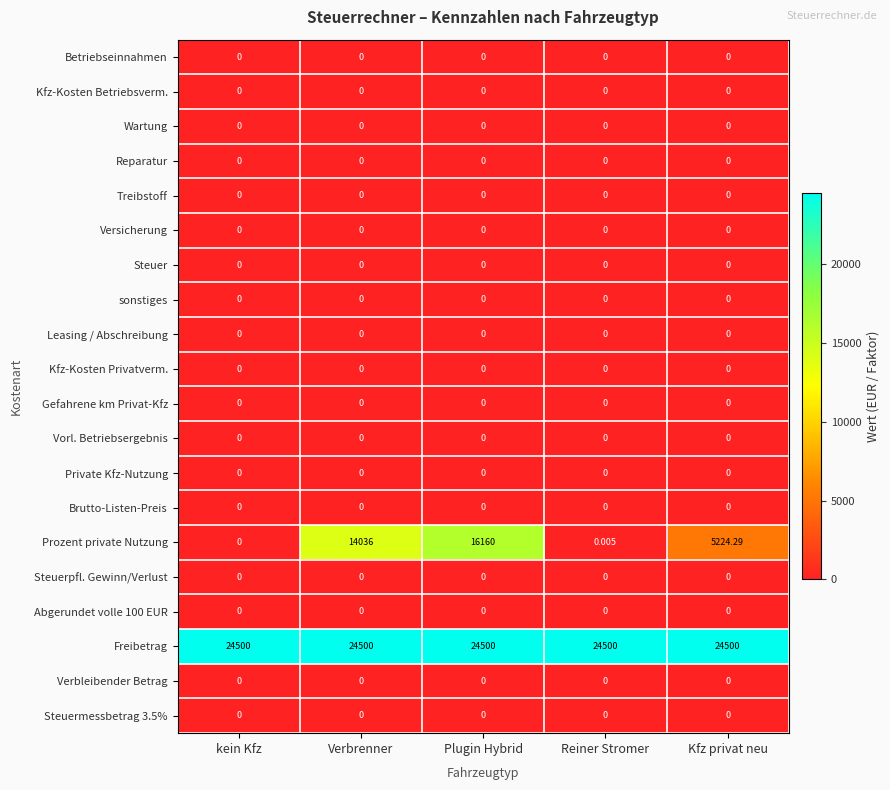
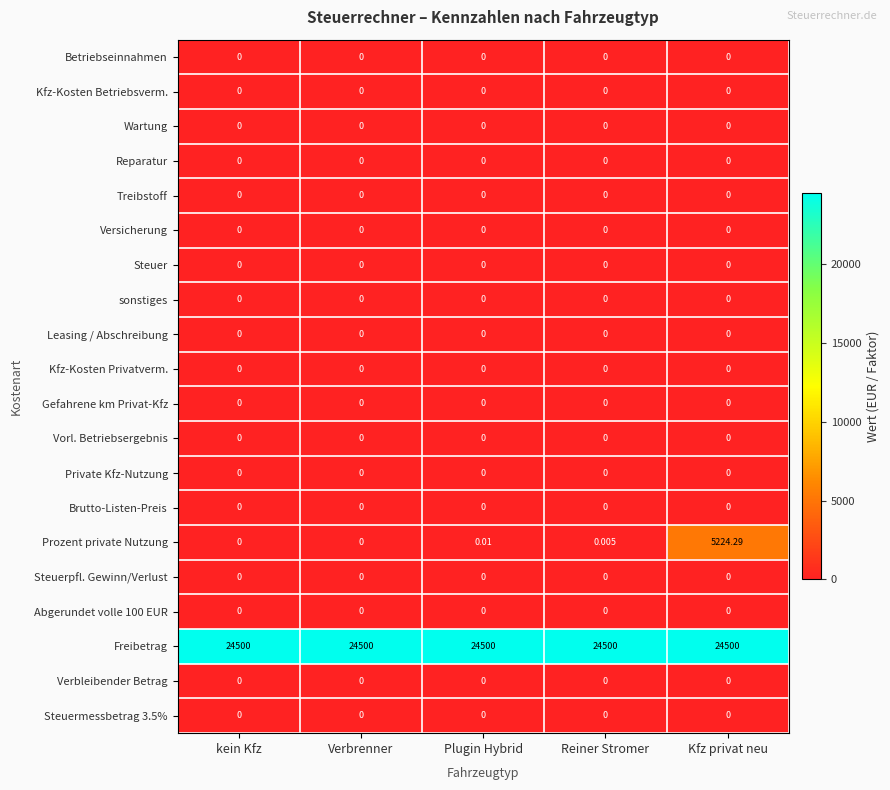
Prozent private Nutzung, Verbrenner: 14036 -> 0
Prozent private Nutzung, Plugin Hybrid: 16160 -> 0.01
